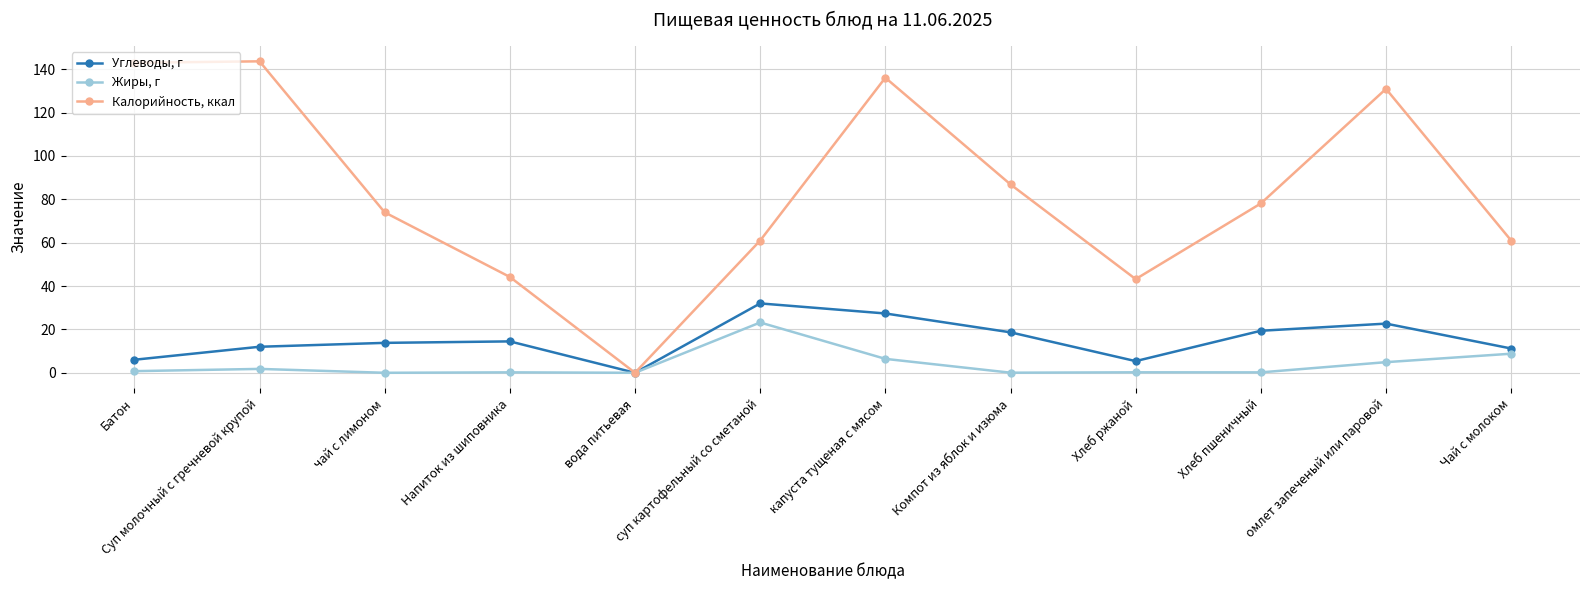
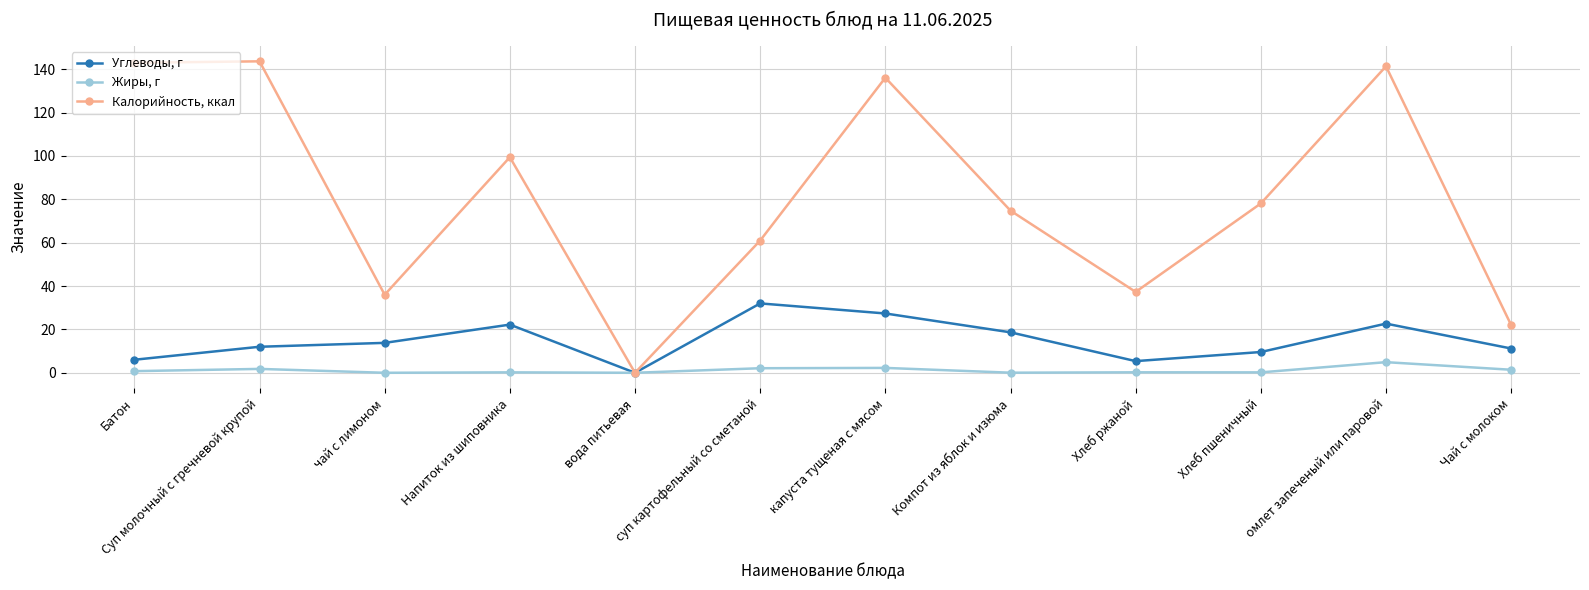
Калорийность, ккал, чай с лимоном: 74 -> 36
Углеводы, г, Напиток из шиповника: 14 -> 22
Калорийность, ккал, Напиток из шиповника: 44 -> 99
Жиры, г, суп картофельный со сметаной: 23 -> 2
Жиры, г, капуста тущеная с мясом: 6 -> 2
Калорийность, ккал, Компот из яблок и изюма: 87 -> 75
Калорийность, ккал, Хлеб ржаной: 43 -> 37
Углеводы, г, Хлеб пшеничный: 19 -> 10
Калорийность, ккал, омлет запеченый или паровой: 131 -> 141
Жиры, г, Чай с молоком: 9 -> 1
Калорийность, ккал, Чай с молоком: 61 -> 22
